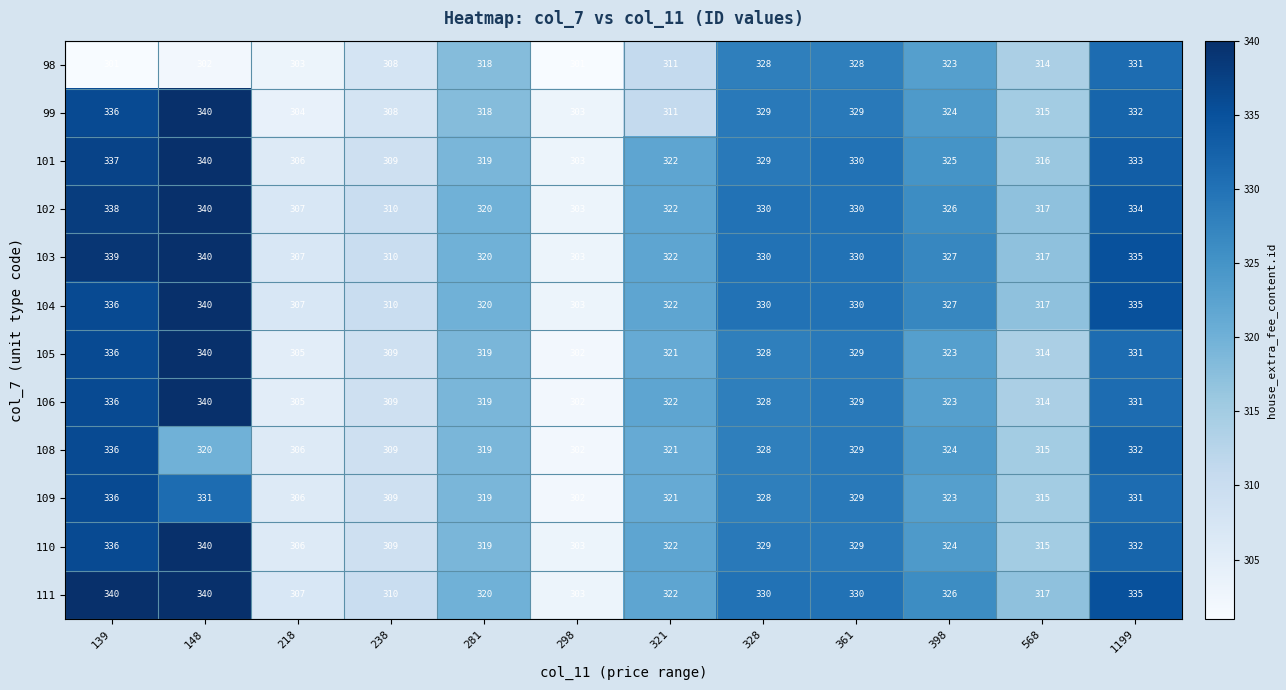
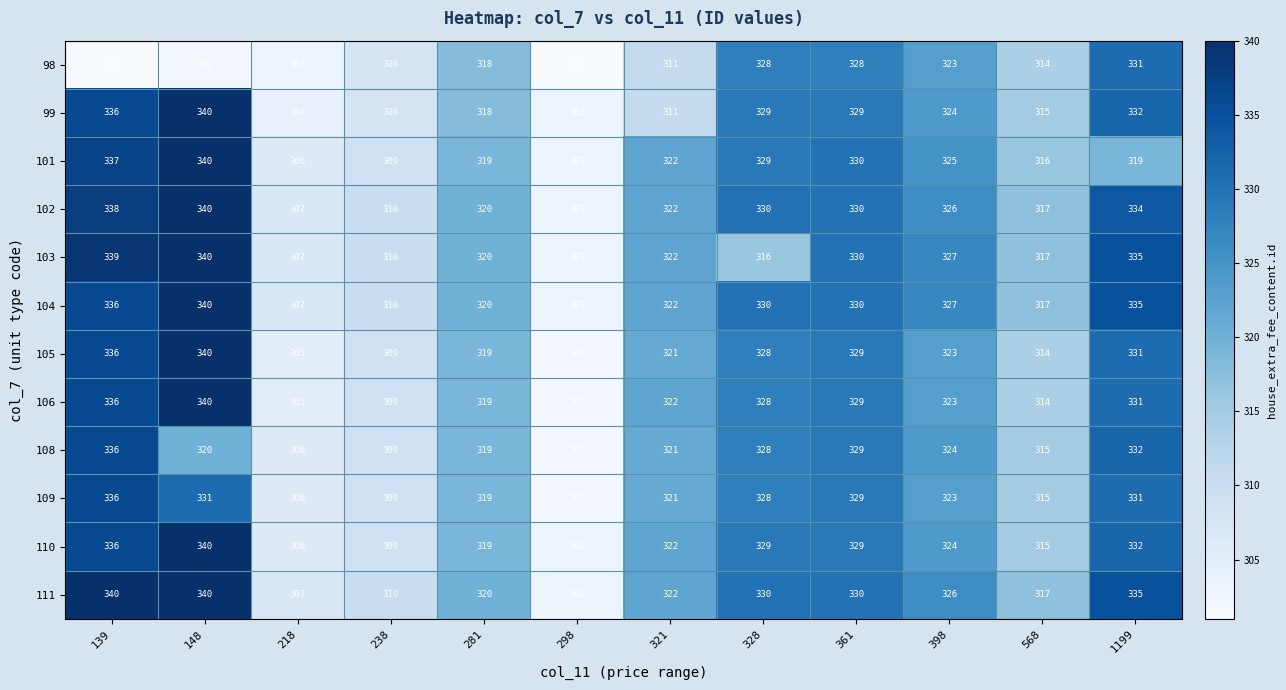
101, 1199: 333 -> 319
103, 328: 330 -> 316
